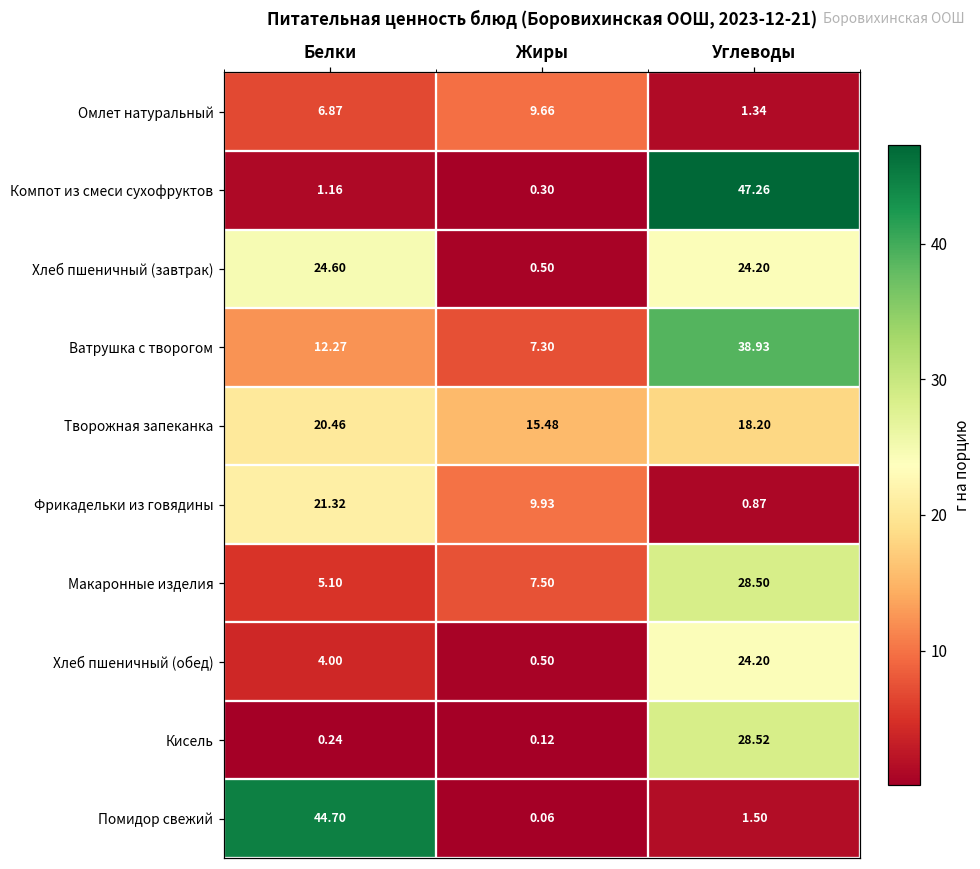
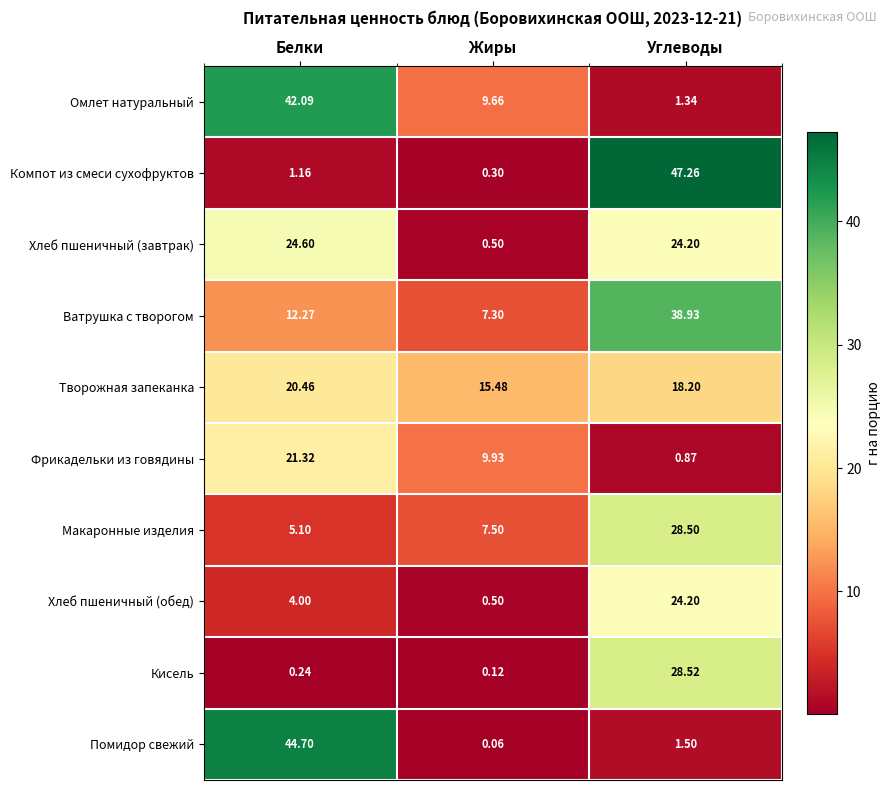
Омлет натуральный, Белки: 6.87 -> 42.09
